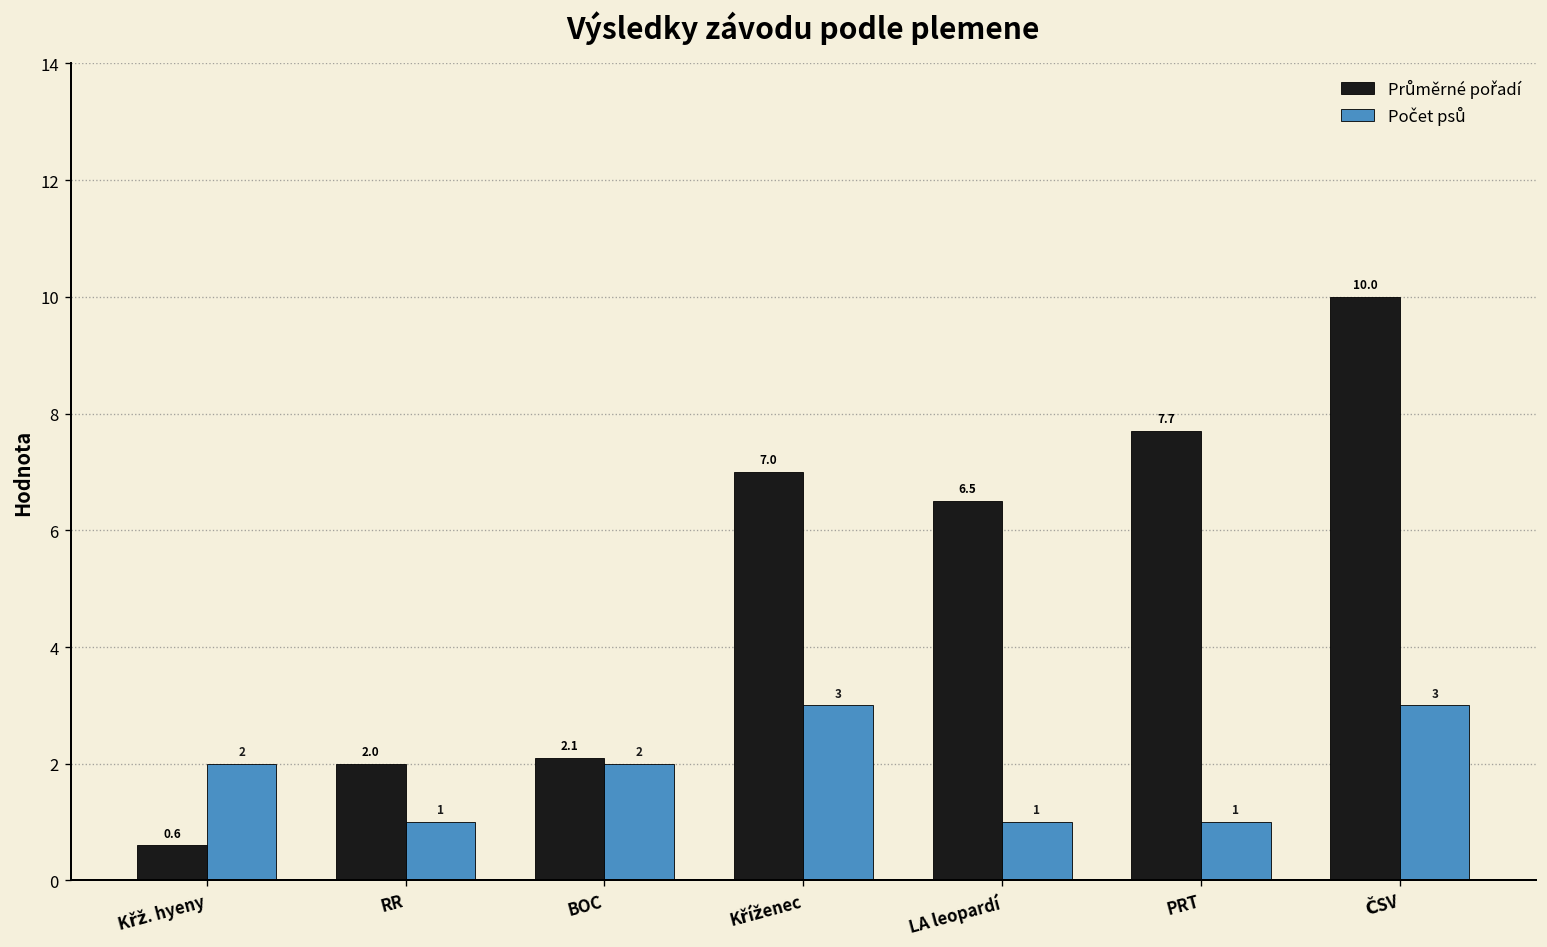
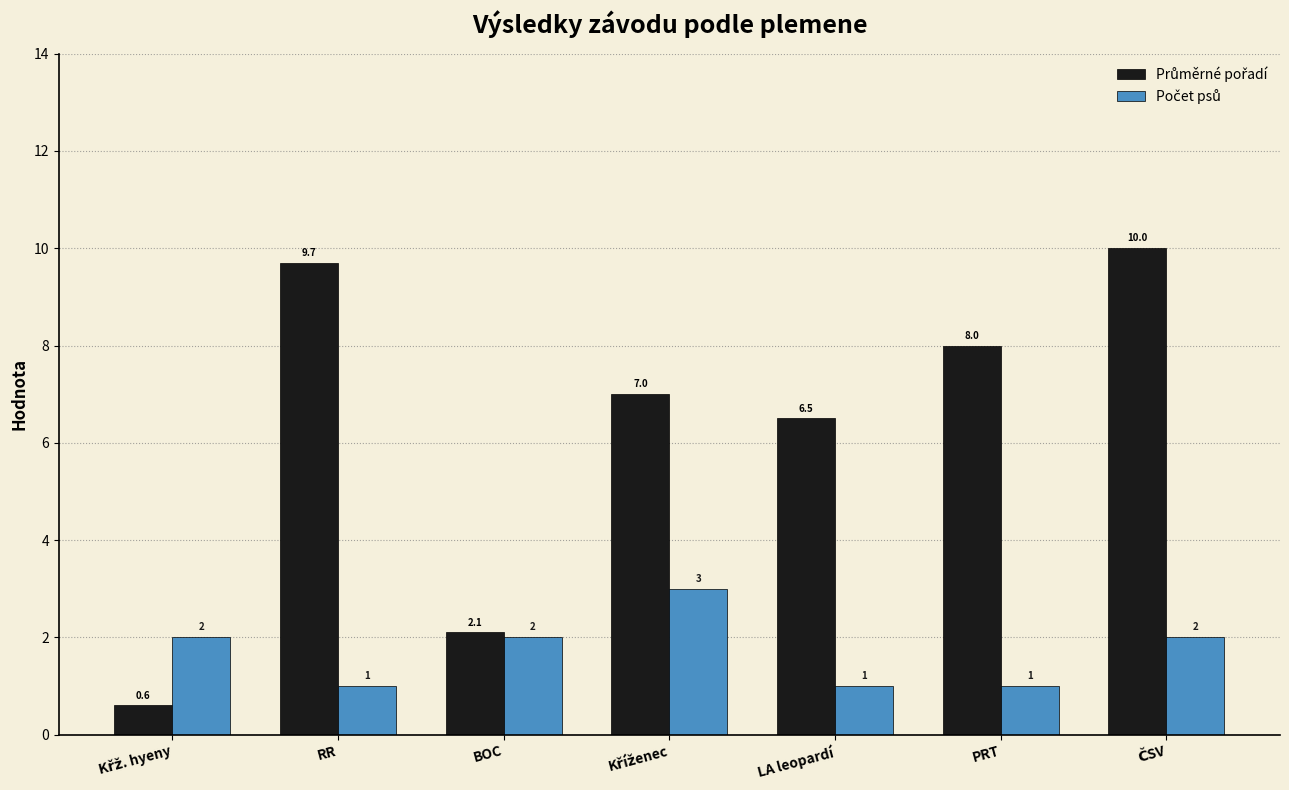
Průměrné pořadí, RR: 2.0 -> 9.7
Průměrné pořadí, PRT: 7.7 -> 8.0
Počet psů, ČSV: 3 -> 2
